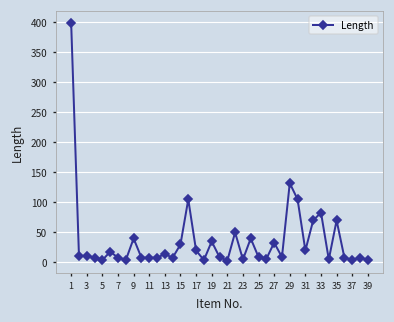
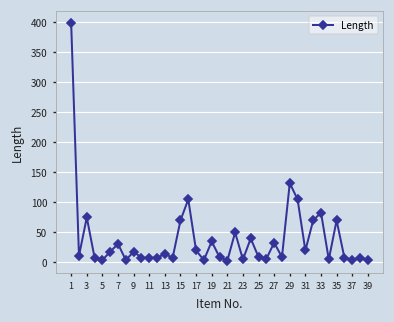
3: 10 -> 80
7: 10 -> 30
9: 40 -> 20
15: 30 -> 70
